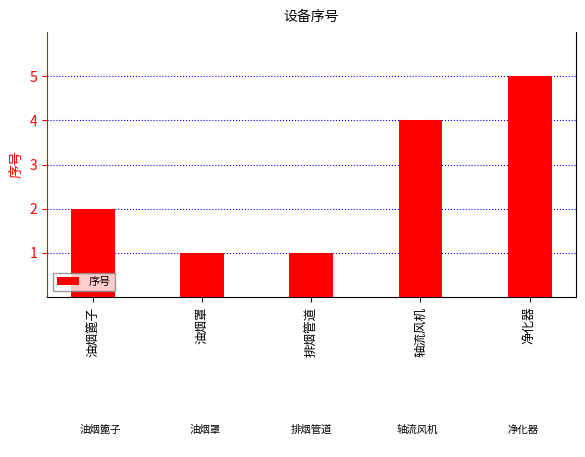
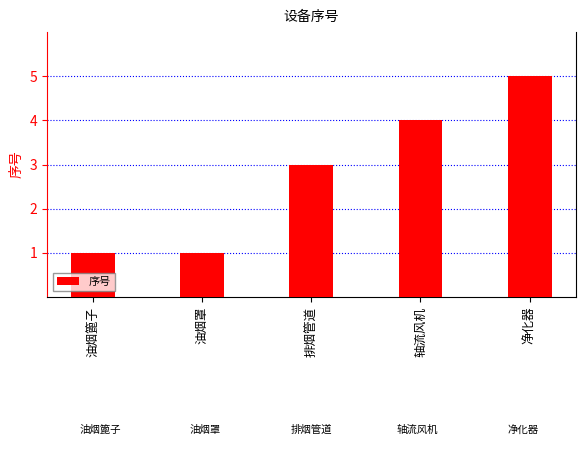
油烟篦子: 2 -> 1
排烟管道: 1 -> 3
